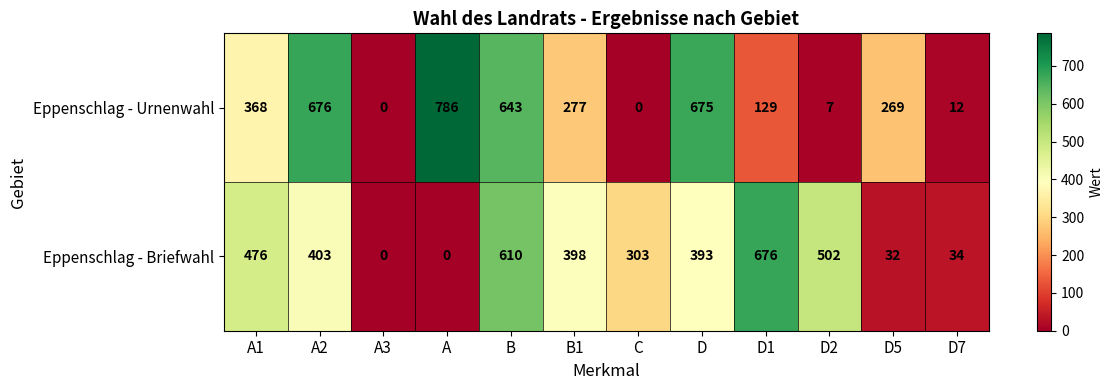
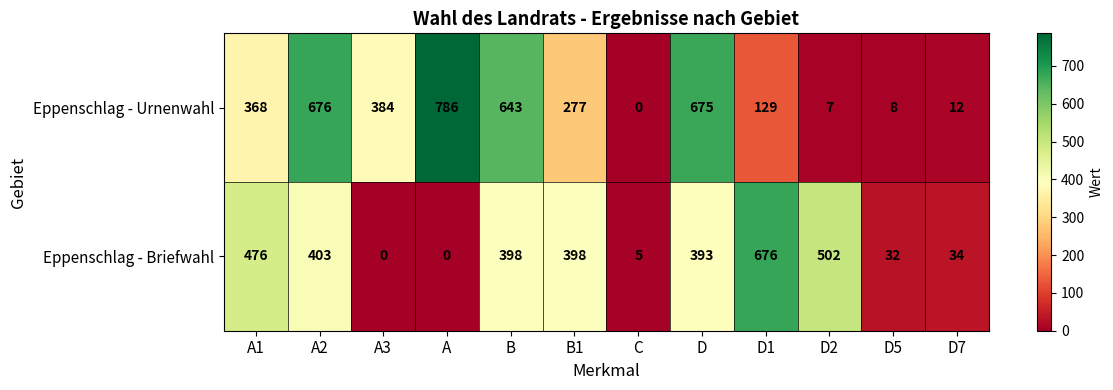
Eppenschlag - Urnenwahl, A3: 0 -> 384
Eppenschlag - Urnenwahl, D5: 269 -> 8
Eppenschlag - Briefwahl, B: 610 -> 398
Eppenschlag - Briefwahl, C: 303 -> 5
